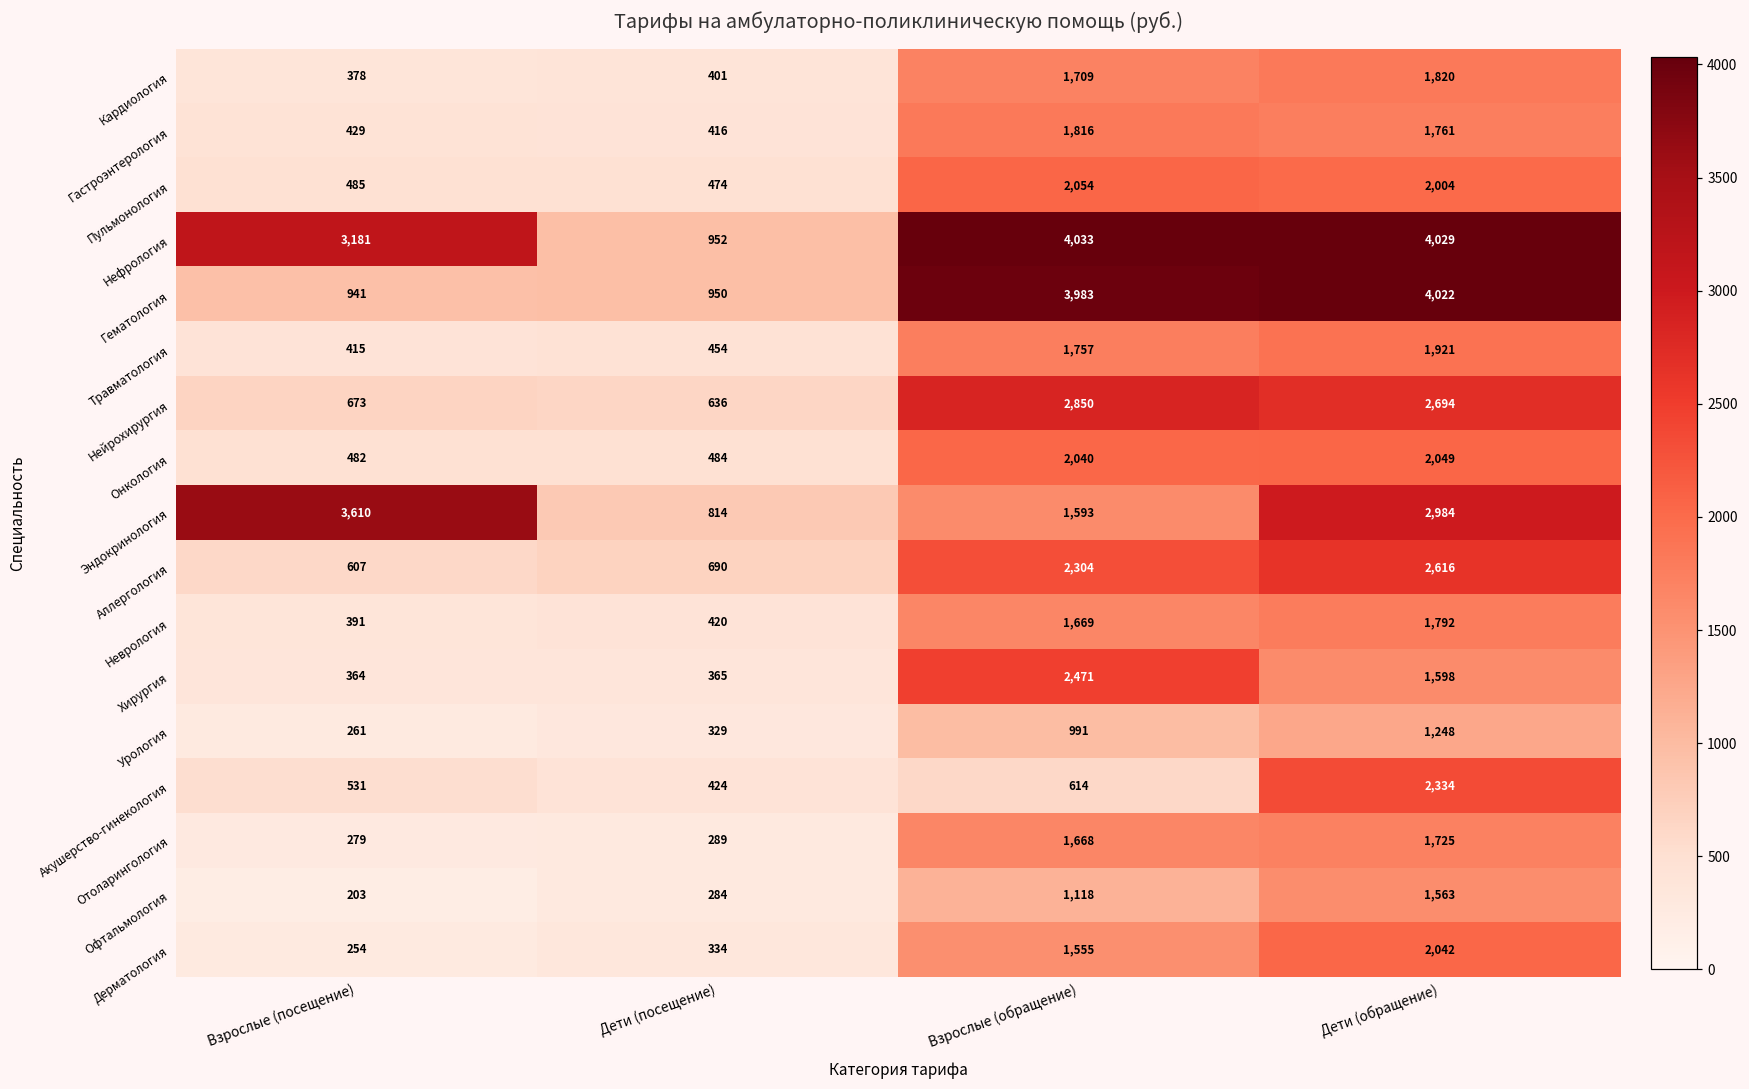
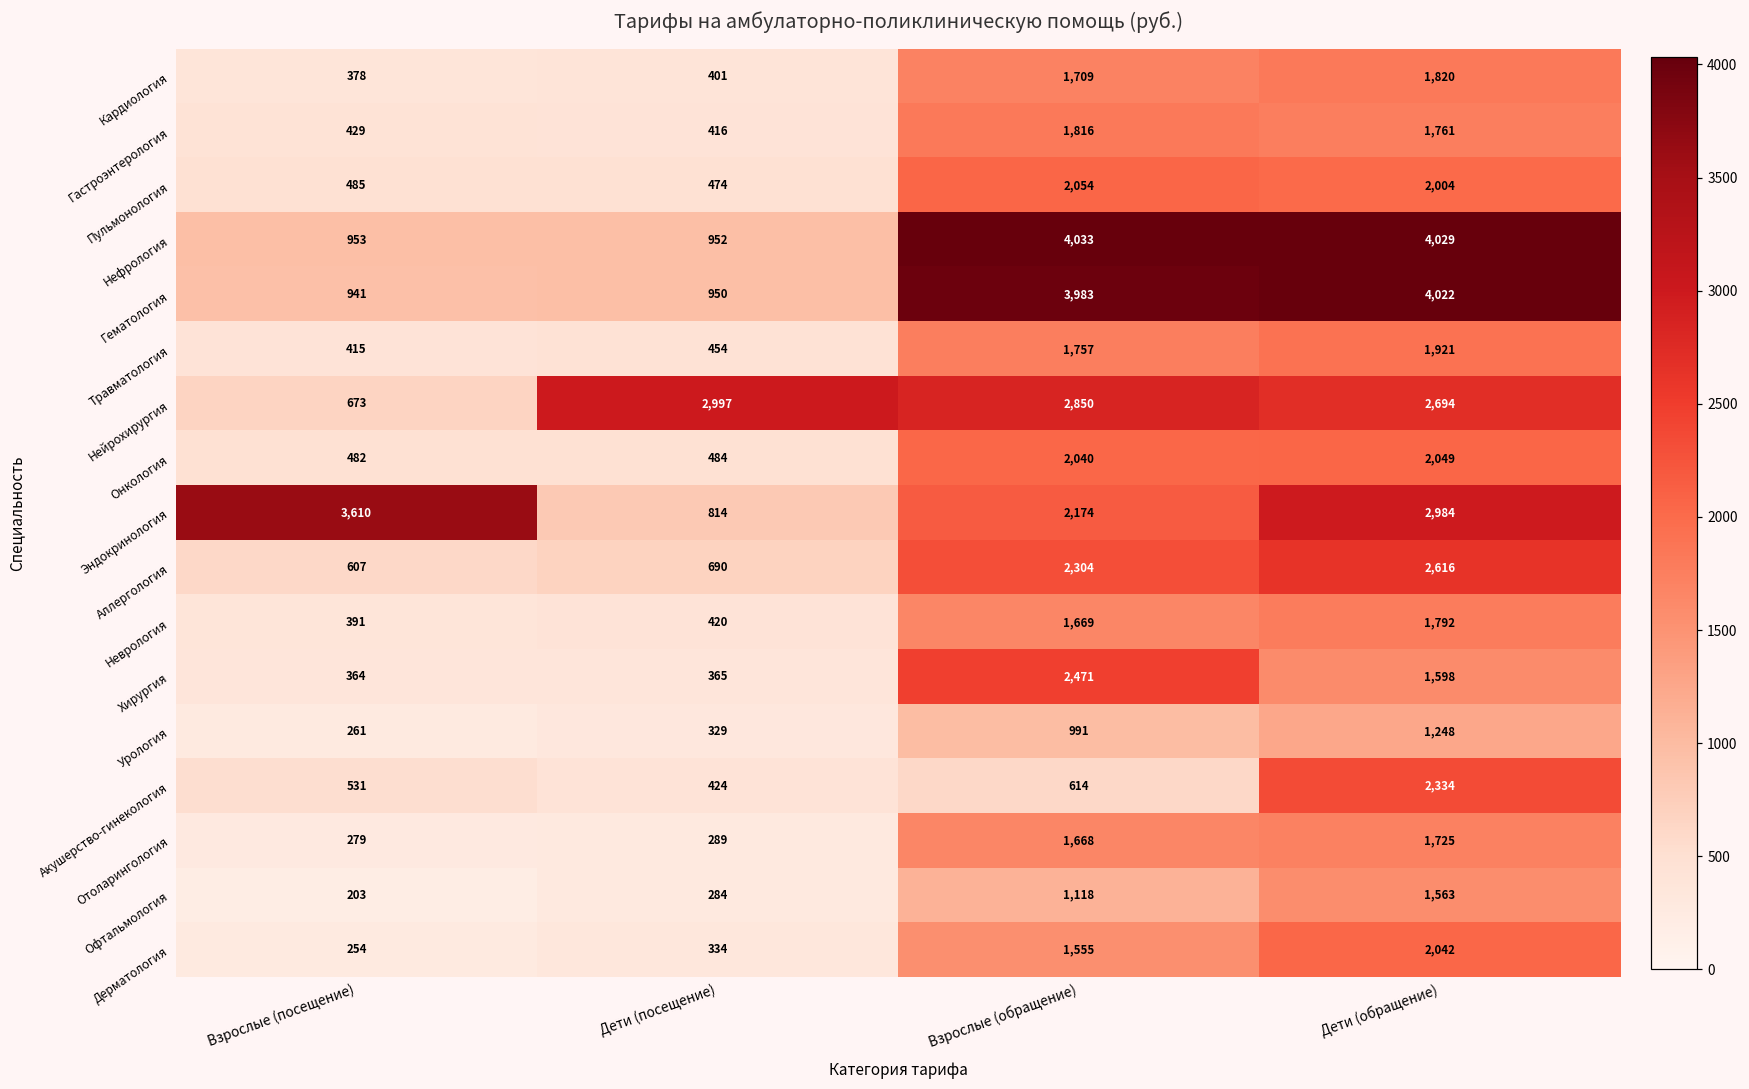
Нефрология, Взрослые (посещение): 3,181 -> 953
Нейрохирургия, Дети (посещение): 636 -> 2,997
Эндокринология, Взрослые (обращение): 1,593 -> 2,174
